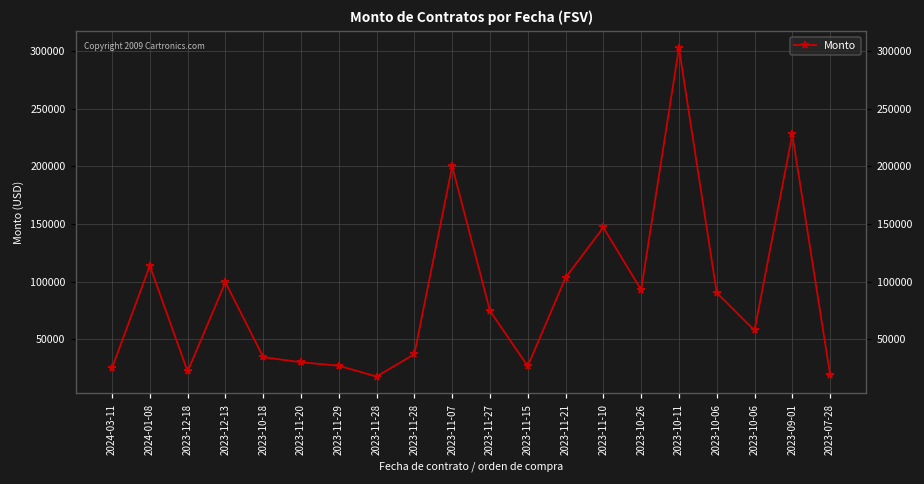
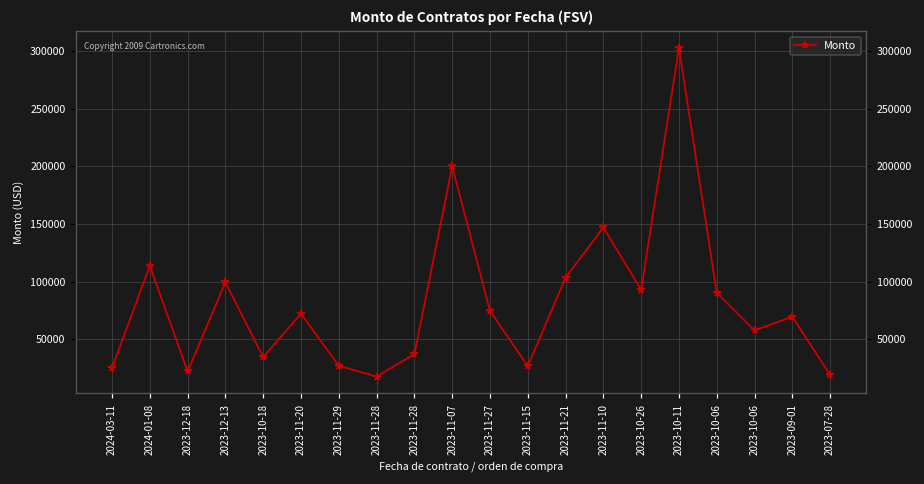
2023-11-20: 30000 -> 72000
2023-09-01: 228000 -> 70000
